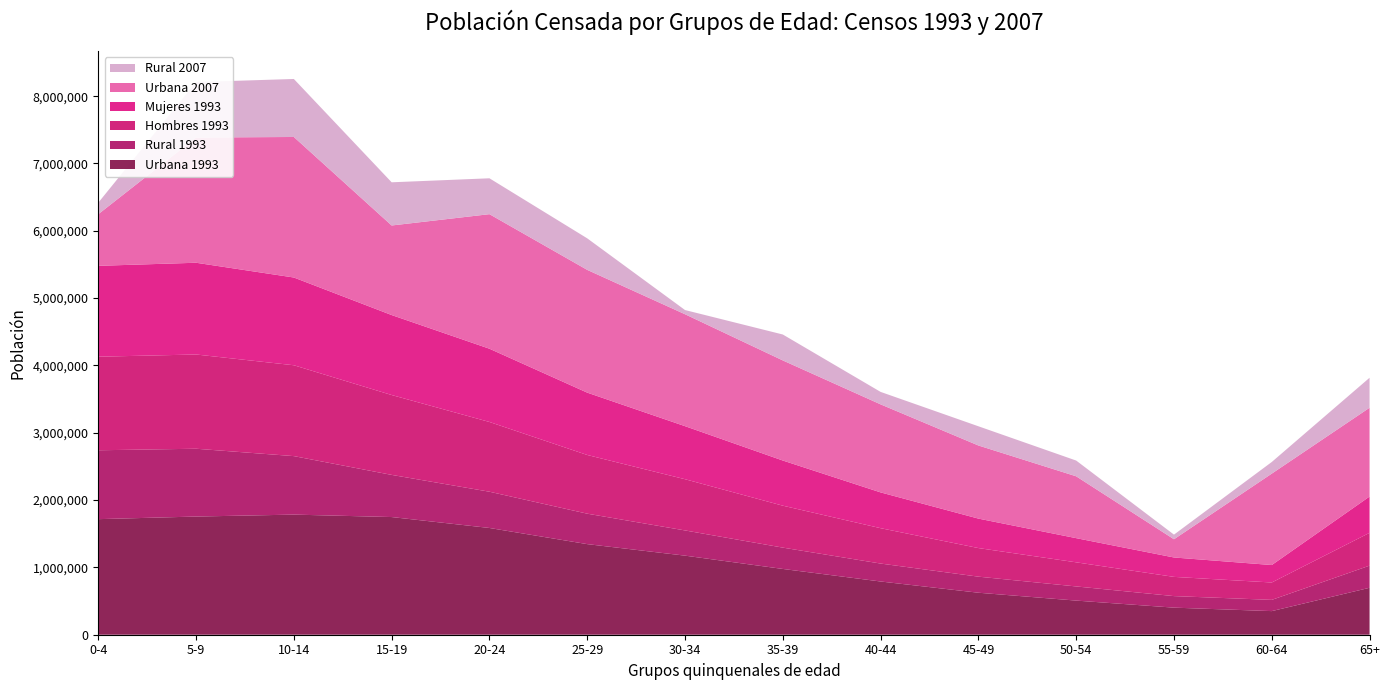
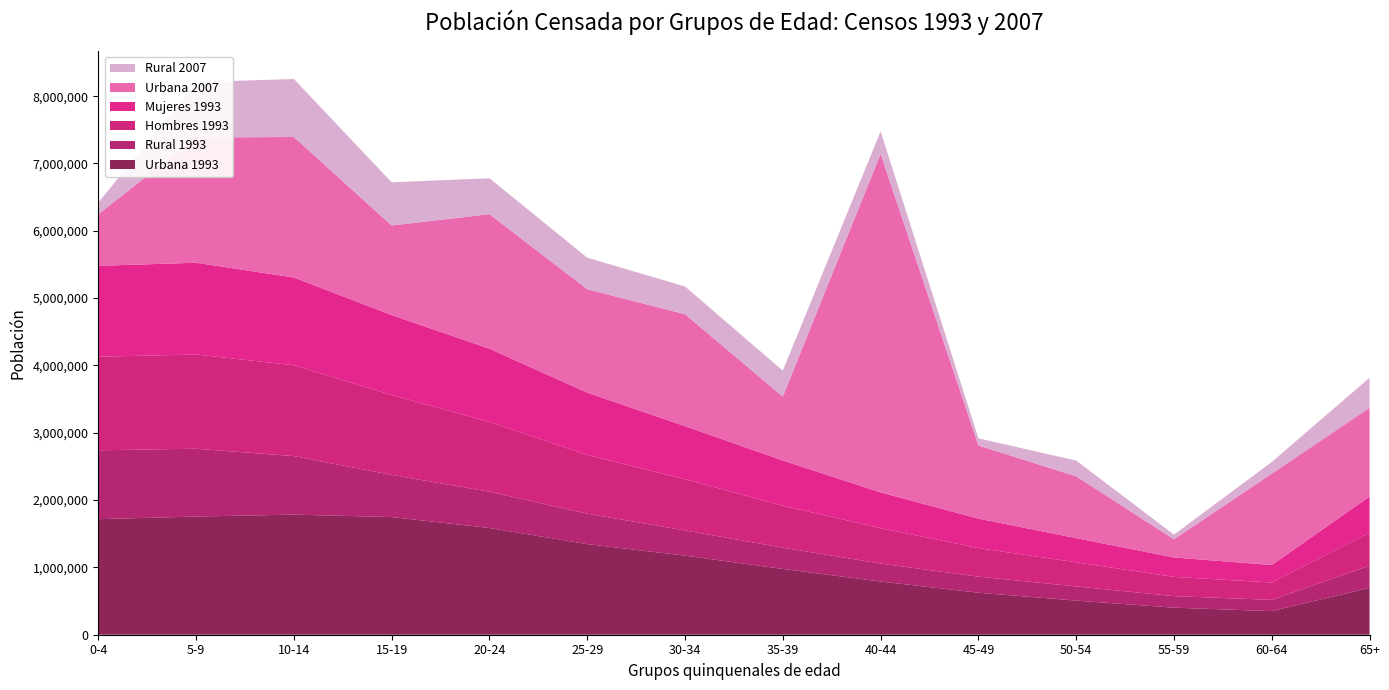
Urbana 2007, 25-29: 1,800,000 -> 1,500,000
Rural 2007, 30-34: 100,000 -> 400,000
Urbana 2007, 35-39: 1,500,000 -> 1,000,000
Urbana 2007, 40-44: 1,300,000 -> 5,000,000
Rural 2007, 40-44: 200,000 -> 300,000
Rural 2007, 45-49: 300,000 -> 100,000
